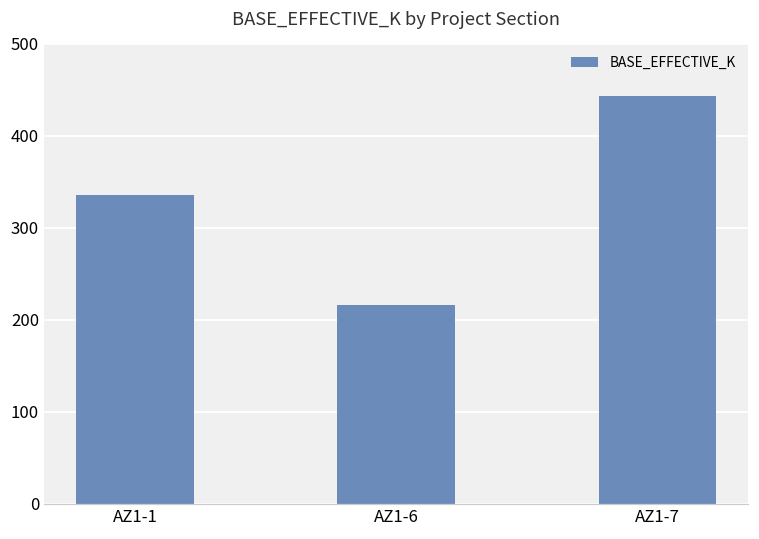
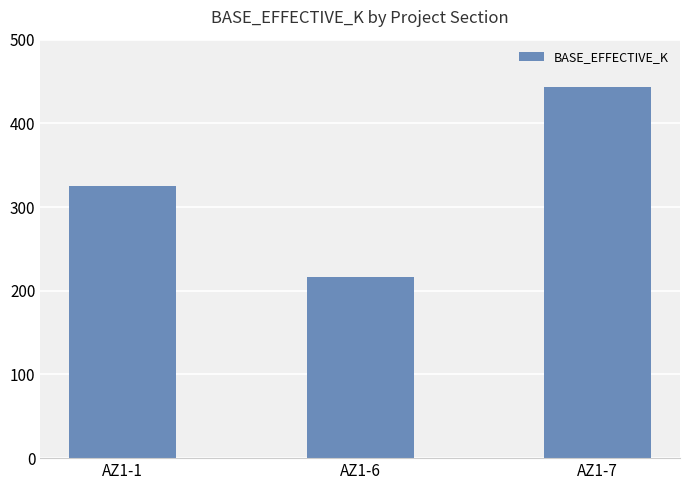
AZ1-1: 340 -> 330
